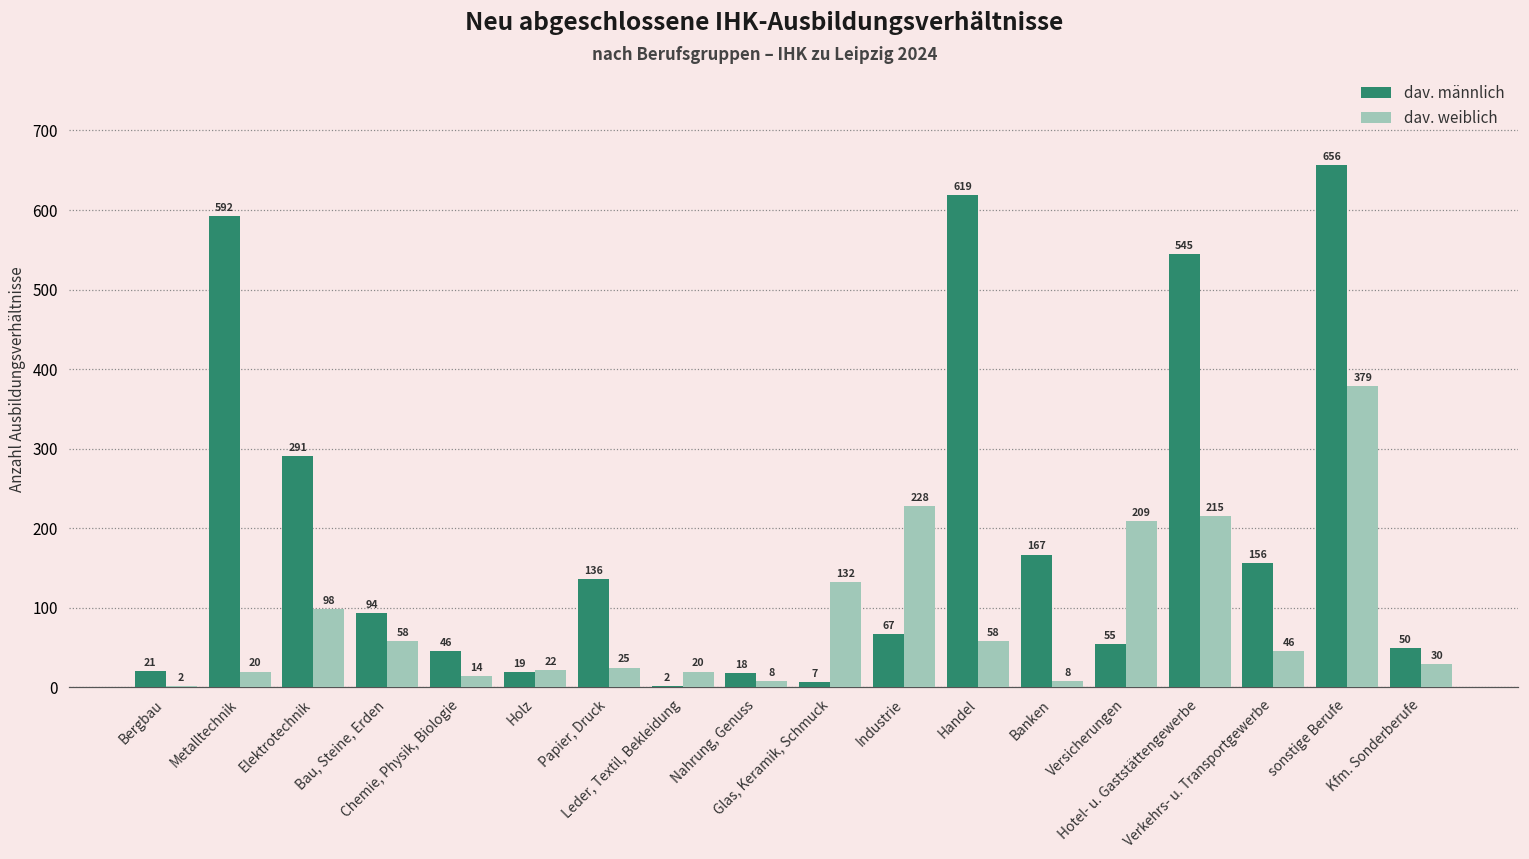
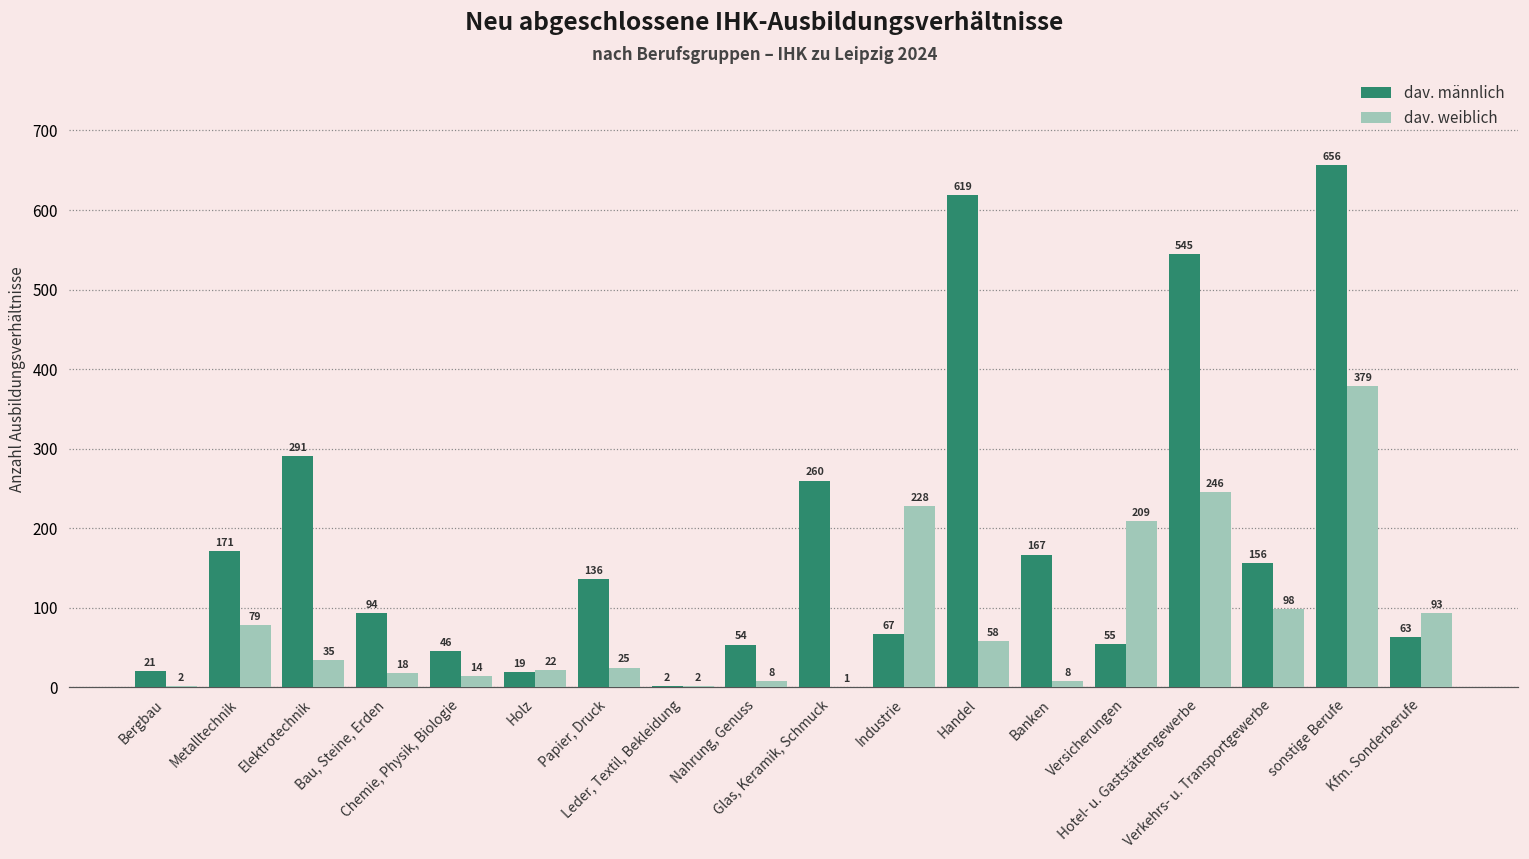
dav. männlich, Metalltechnik: 592 -> 171
dav. weiblich, Metalltechnik: 20 -> 79
dav. weiblich, Elektrotechnik: 98 -> 35
dav. weiblich, Bau, Steine, Erden: 58 -> 18
dav. weiblich, Leder, Textil, Bekleidung: 20 -> 2
dav. männlich, Nahrung, Genuss: 18 -> 54
dav. männlich, Glas, Keramik, Schmuck: 7 -> 260
dav. weiblich, Glas, Keramik, Schmuck: 132 -> 1
dav. weiblich, Hotel- u. Gaststättengewerbe: 215 -> 246
dav. weiblich, Verkehrs- u. Transportgewerbe: 46 -> 98
dav. männlich, Kfm. Sonderberufe: 50 -> 63
dav. weiblich, Kfm. Sonderberufe: 30 -> 93
